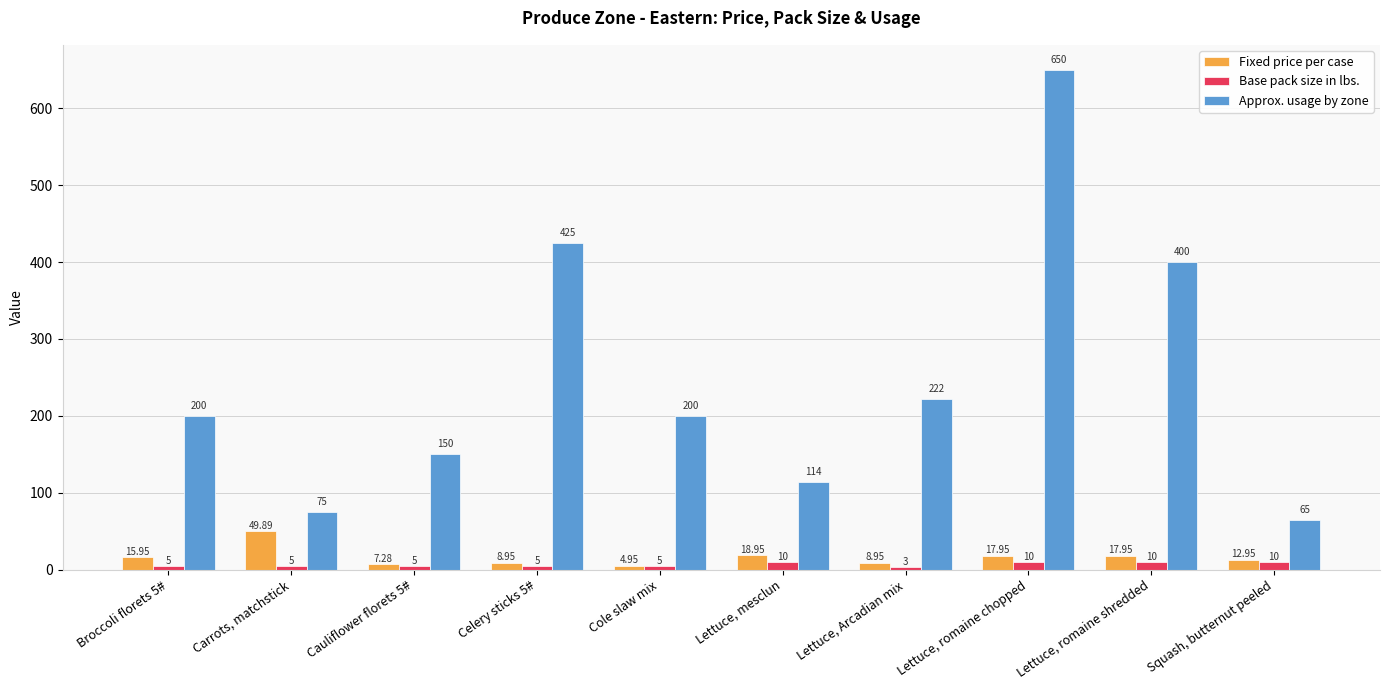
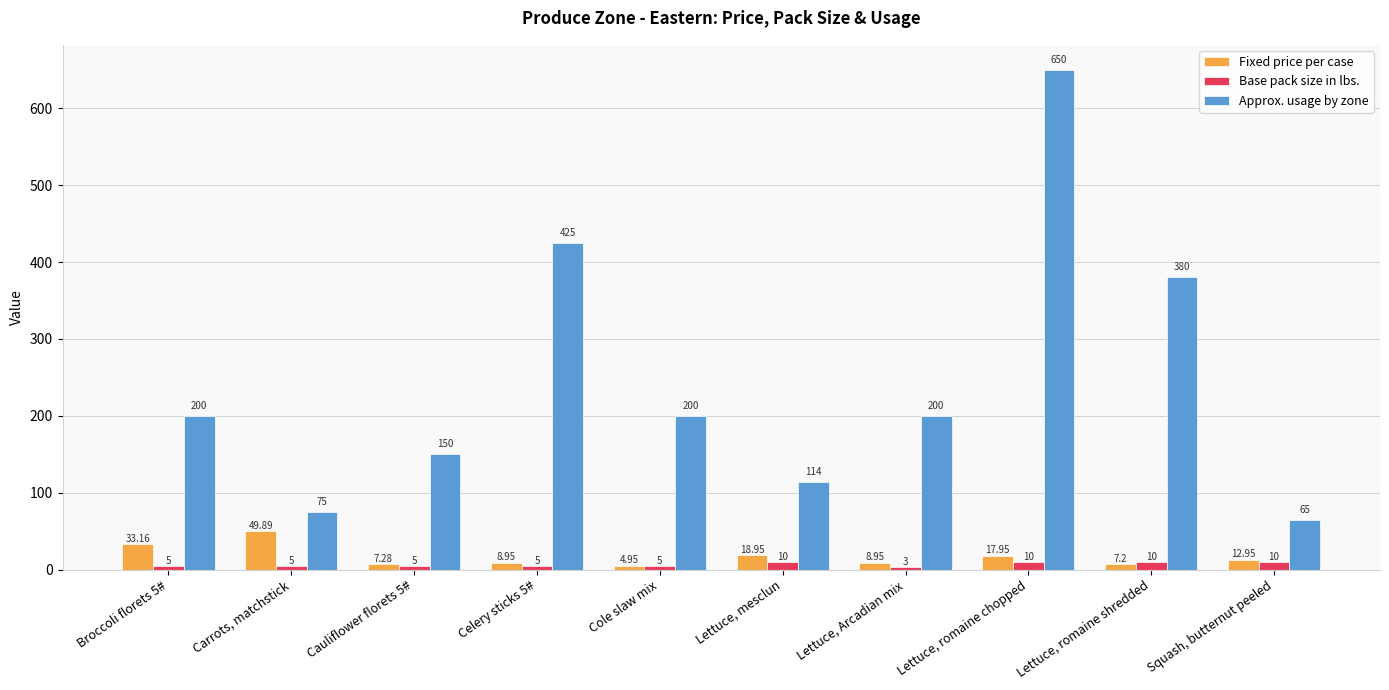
Fixed price per case, Broccoli florets 5#: 15.95 -> 33.16
Approx. usage by zone, Lettuce, Arcadian mix: 222 -> 200
Fixed price per case, Lettuce, romaine shredded: 17.95 -> 7.2
Approx. usage by zone, Lettuce, romaine shredded: 400 -> 380
